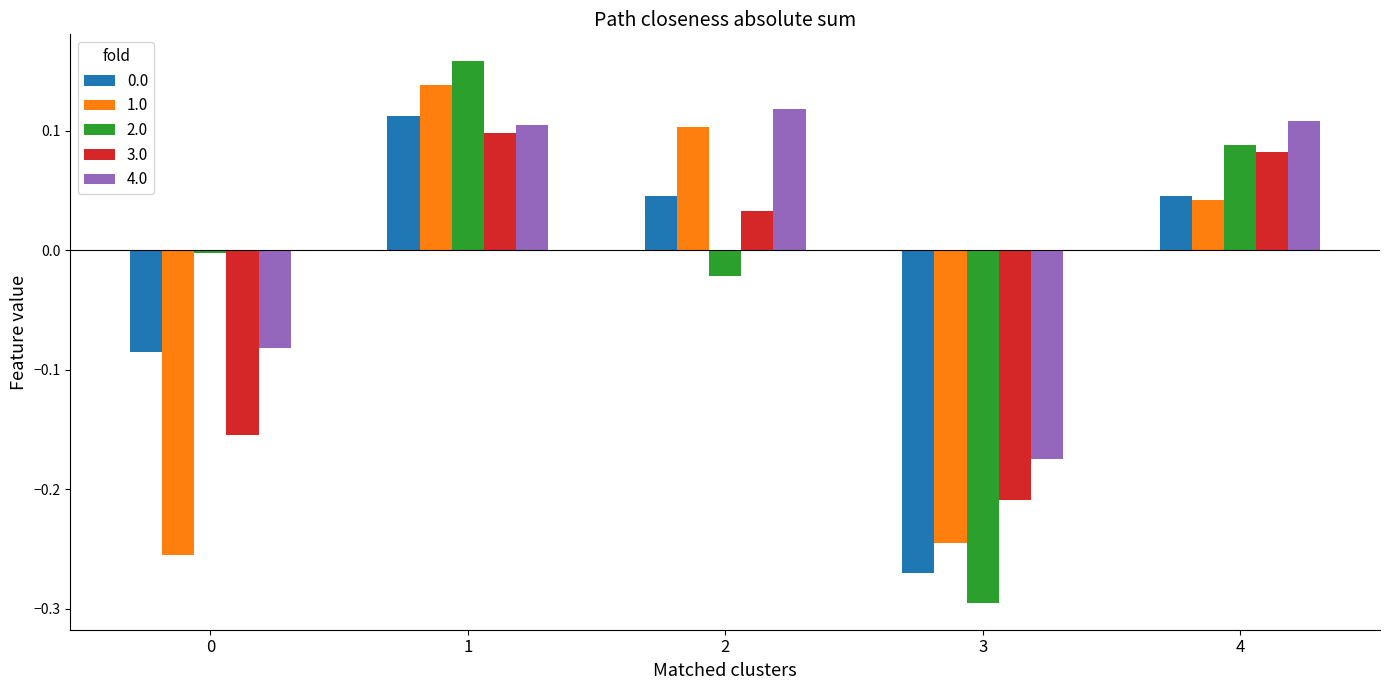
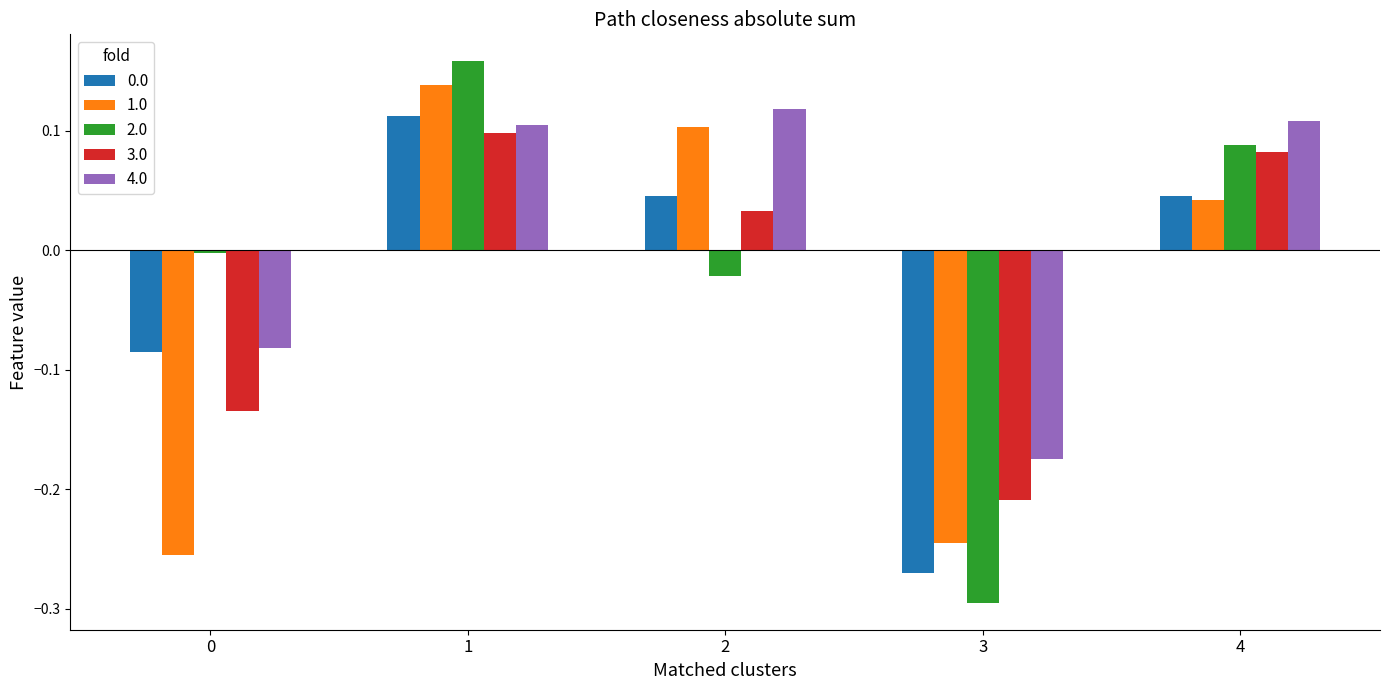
3.0, 0: -0.155 -> -0.135
